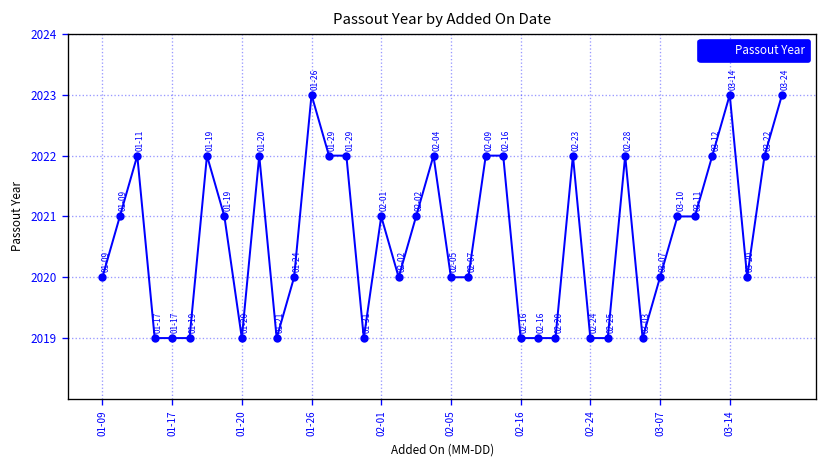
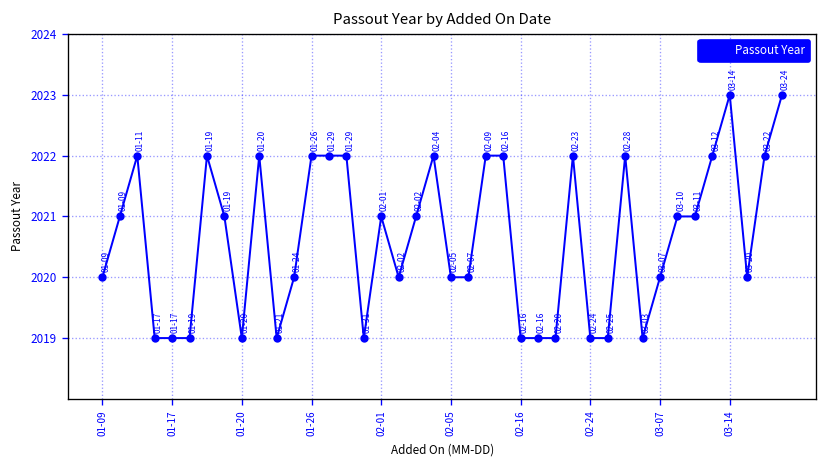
01-26: 2023 -> 2022
